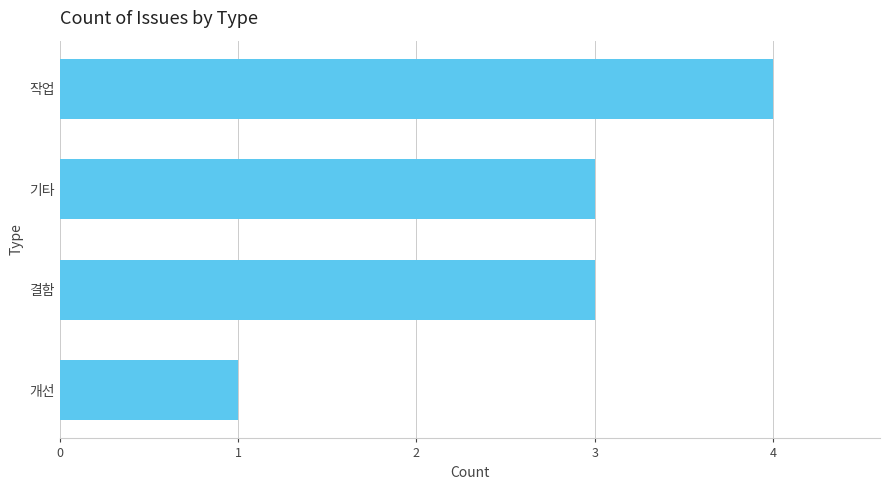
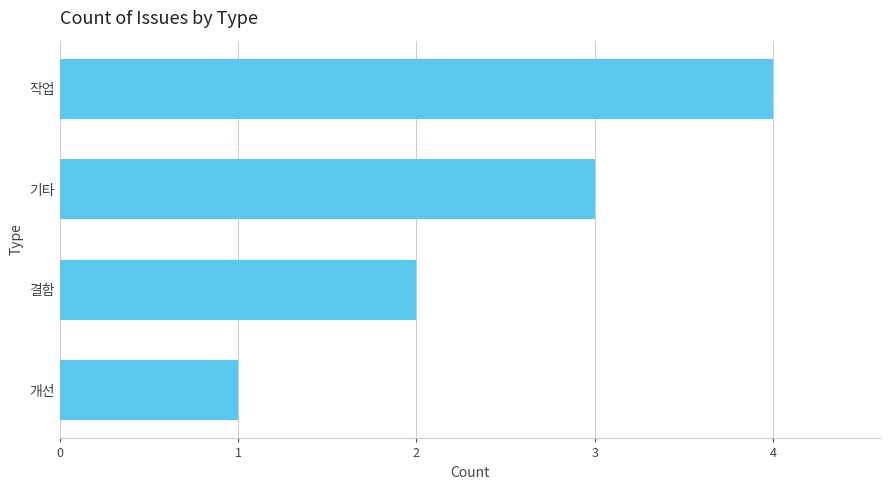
결함: 3 -> 2
